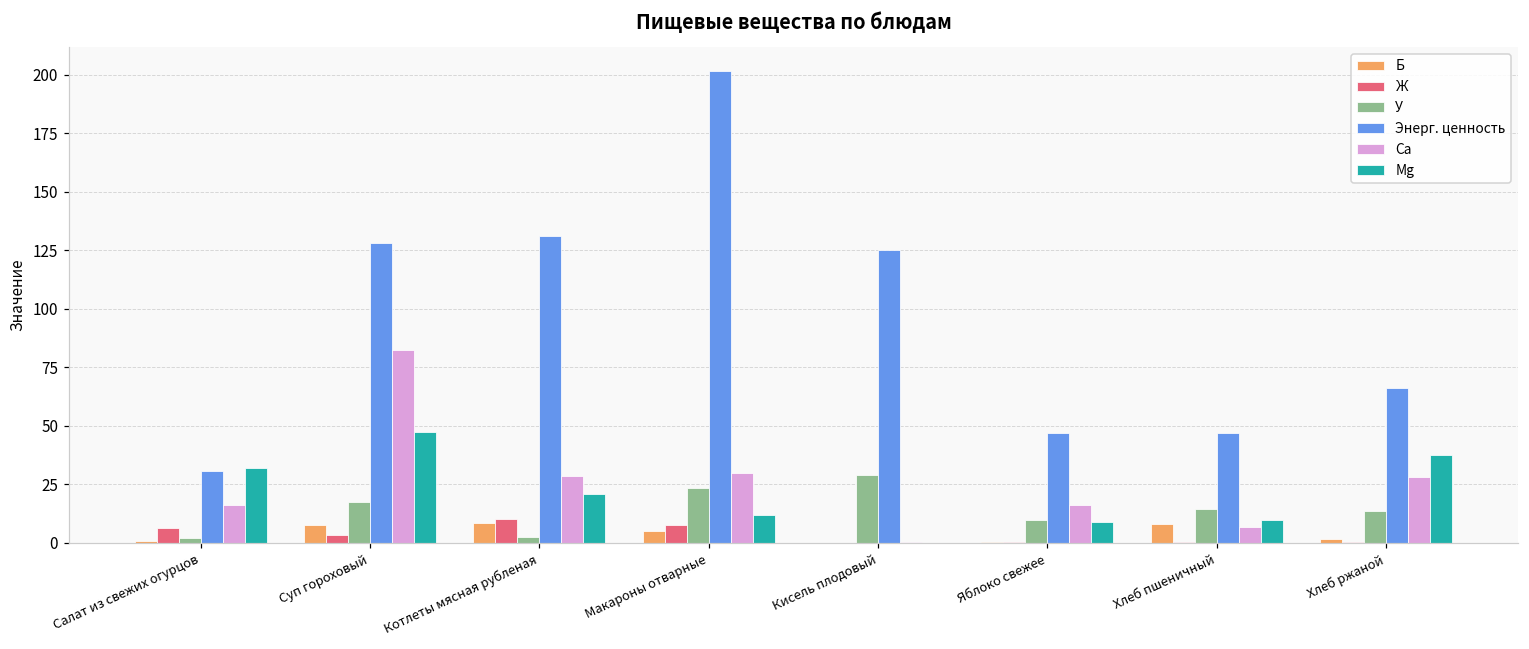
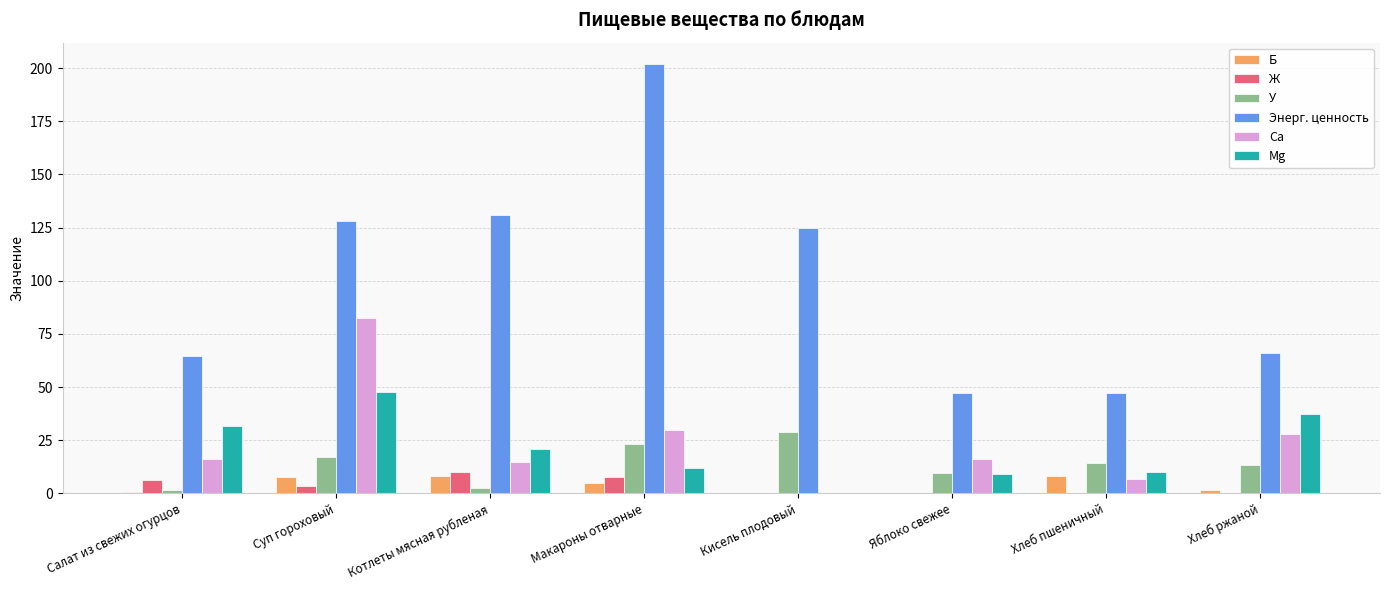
Энерг. ценность, Салат из свежих огурцов: 31 -> 65
Са, Котлеты мясная рубленая: 29 -> 15
